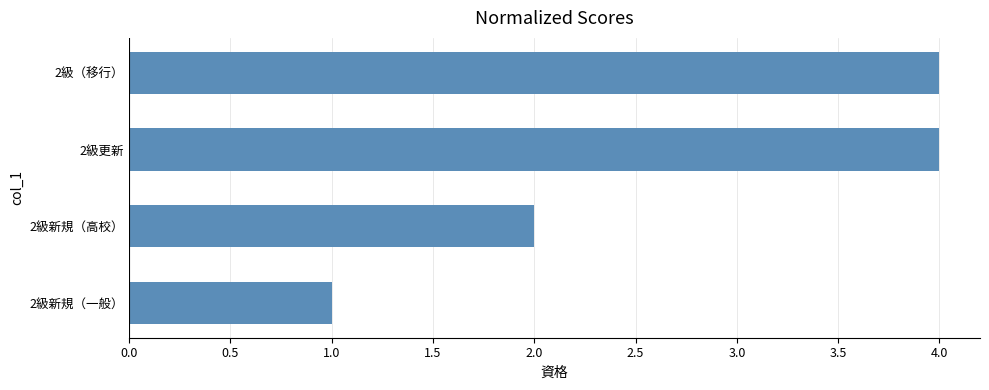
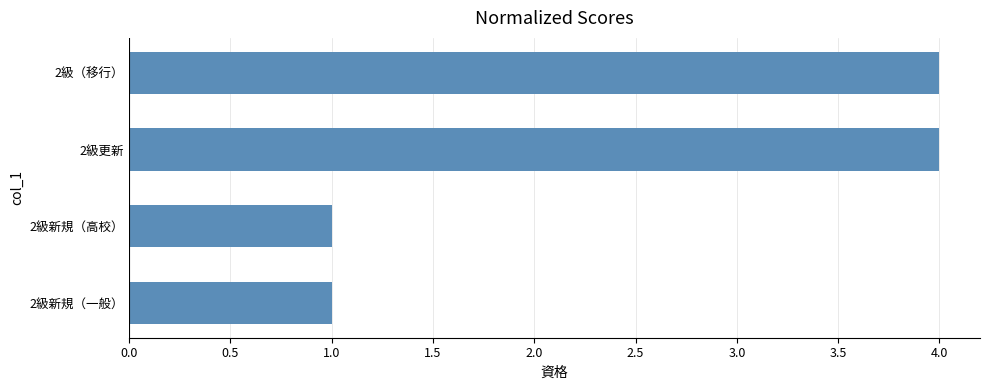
2級新規（高校）: 2 -> 1
